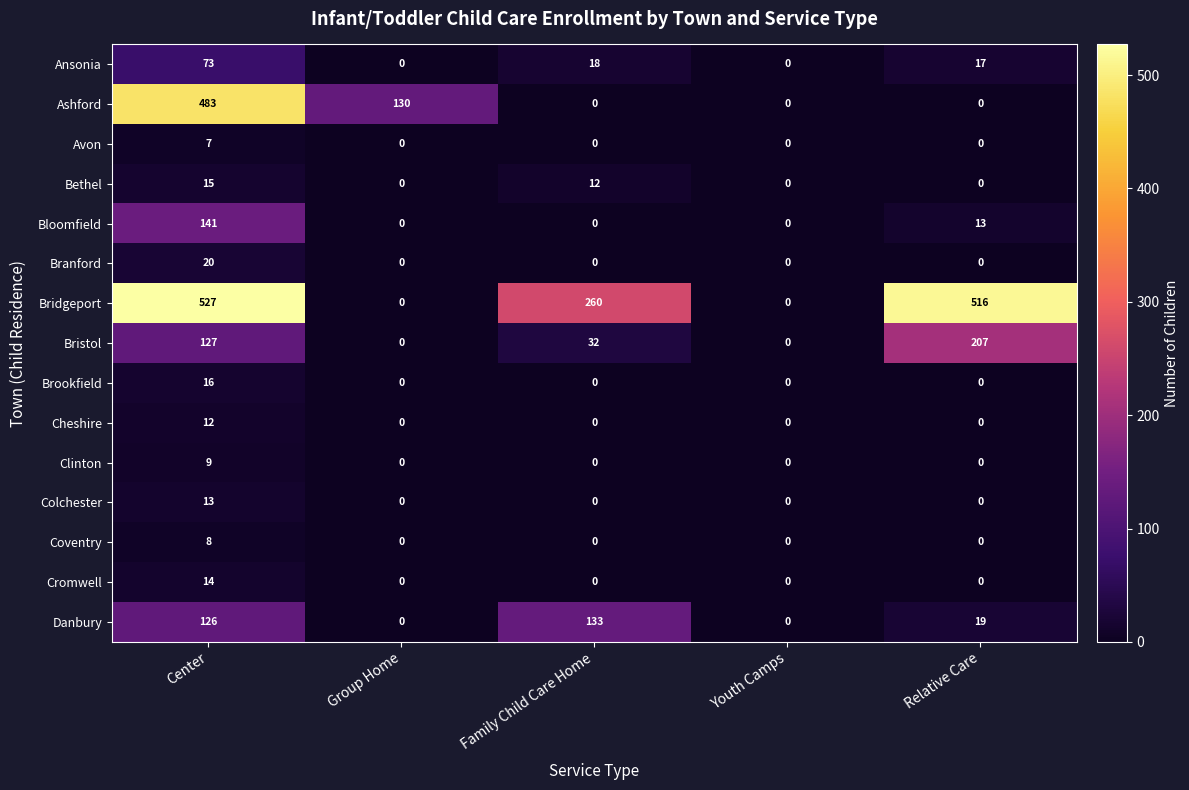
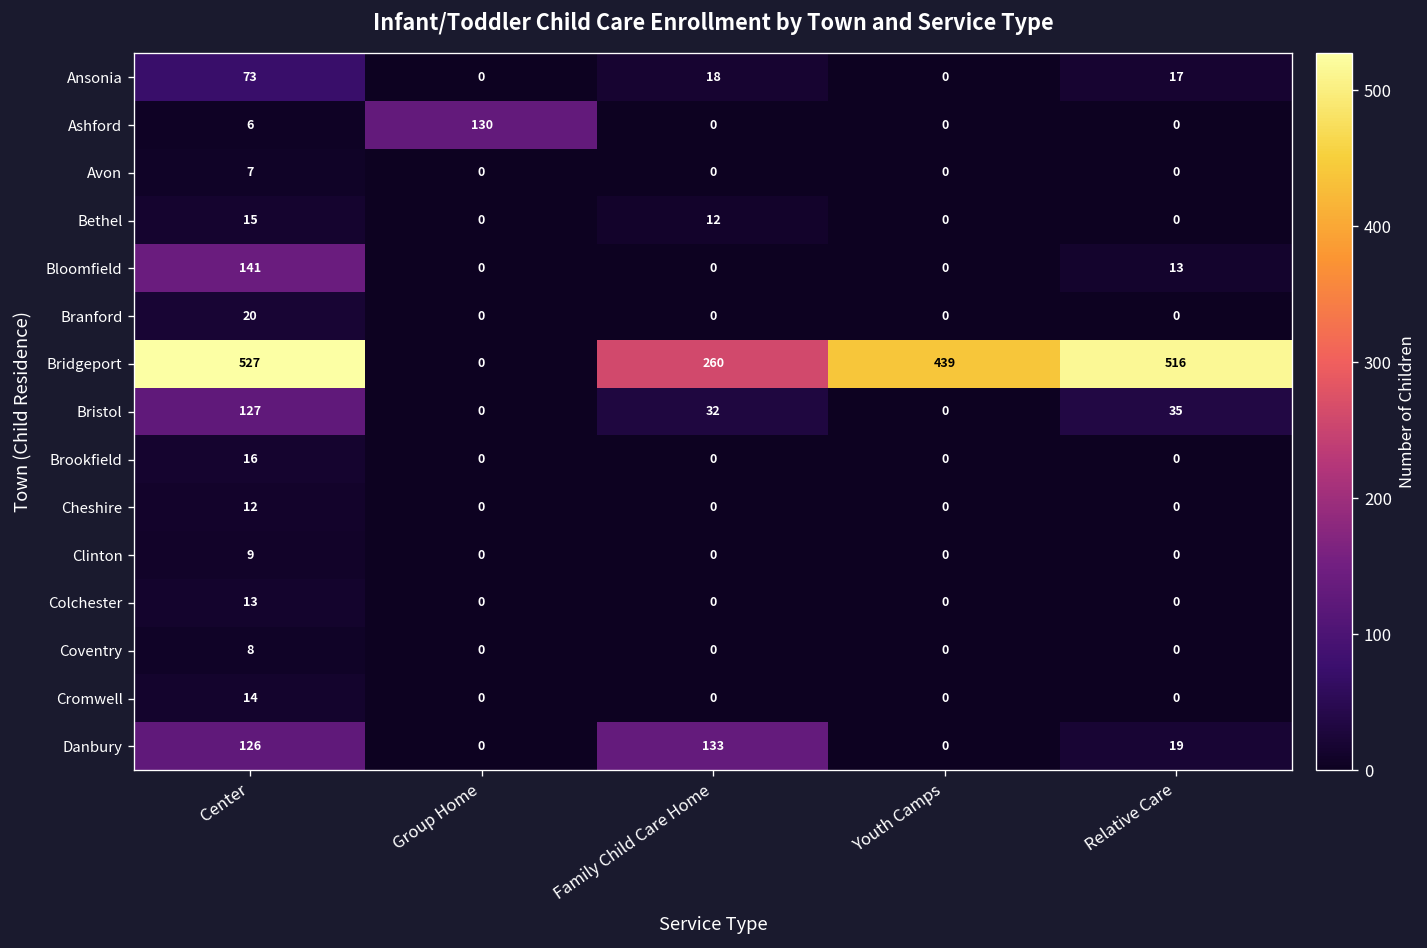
Ashford, Center: 483 -> 6
Bridgeport, Youth Camps: 0 -> 439
Bristol, Relative Care: 207 -> 35
